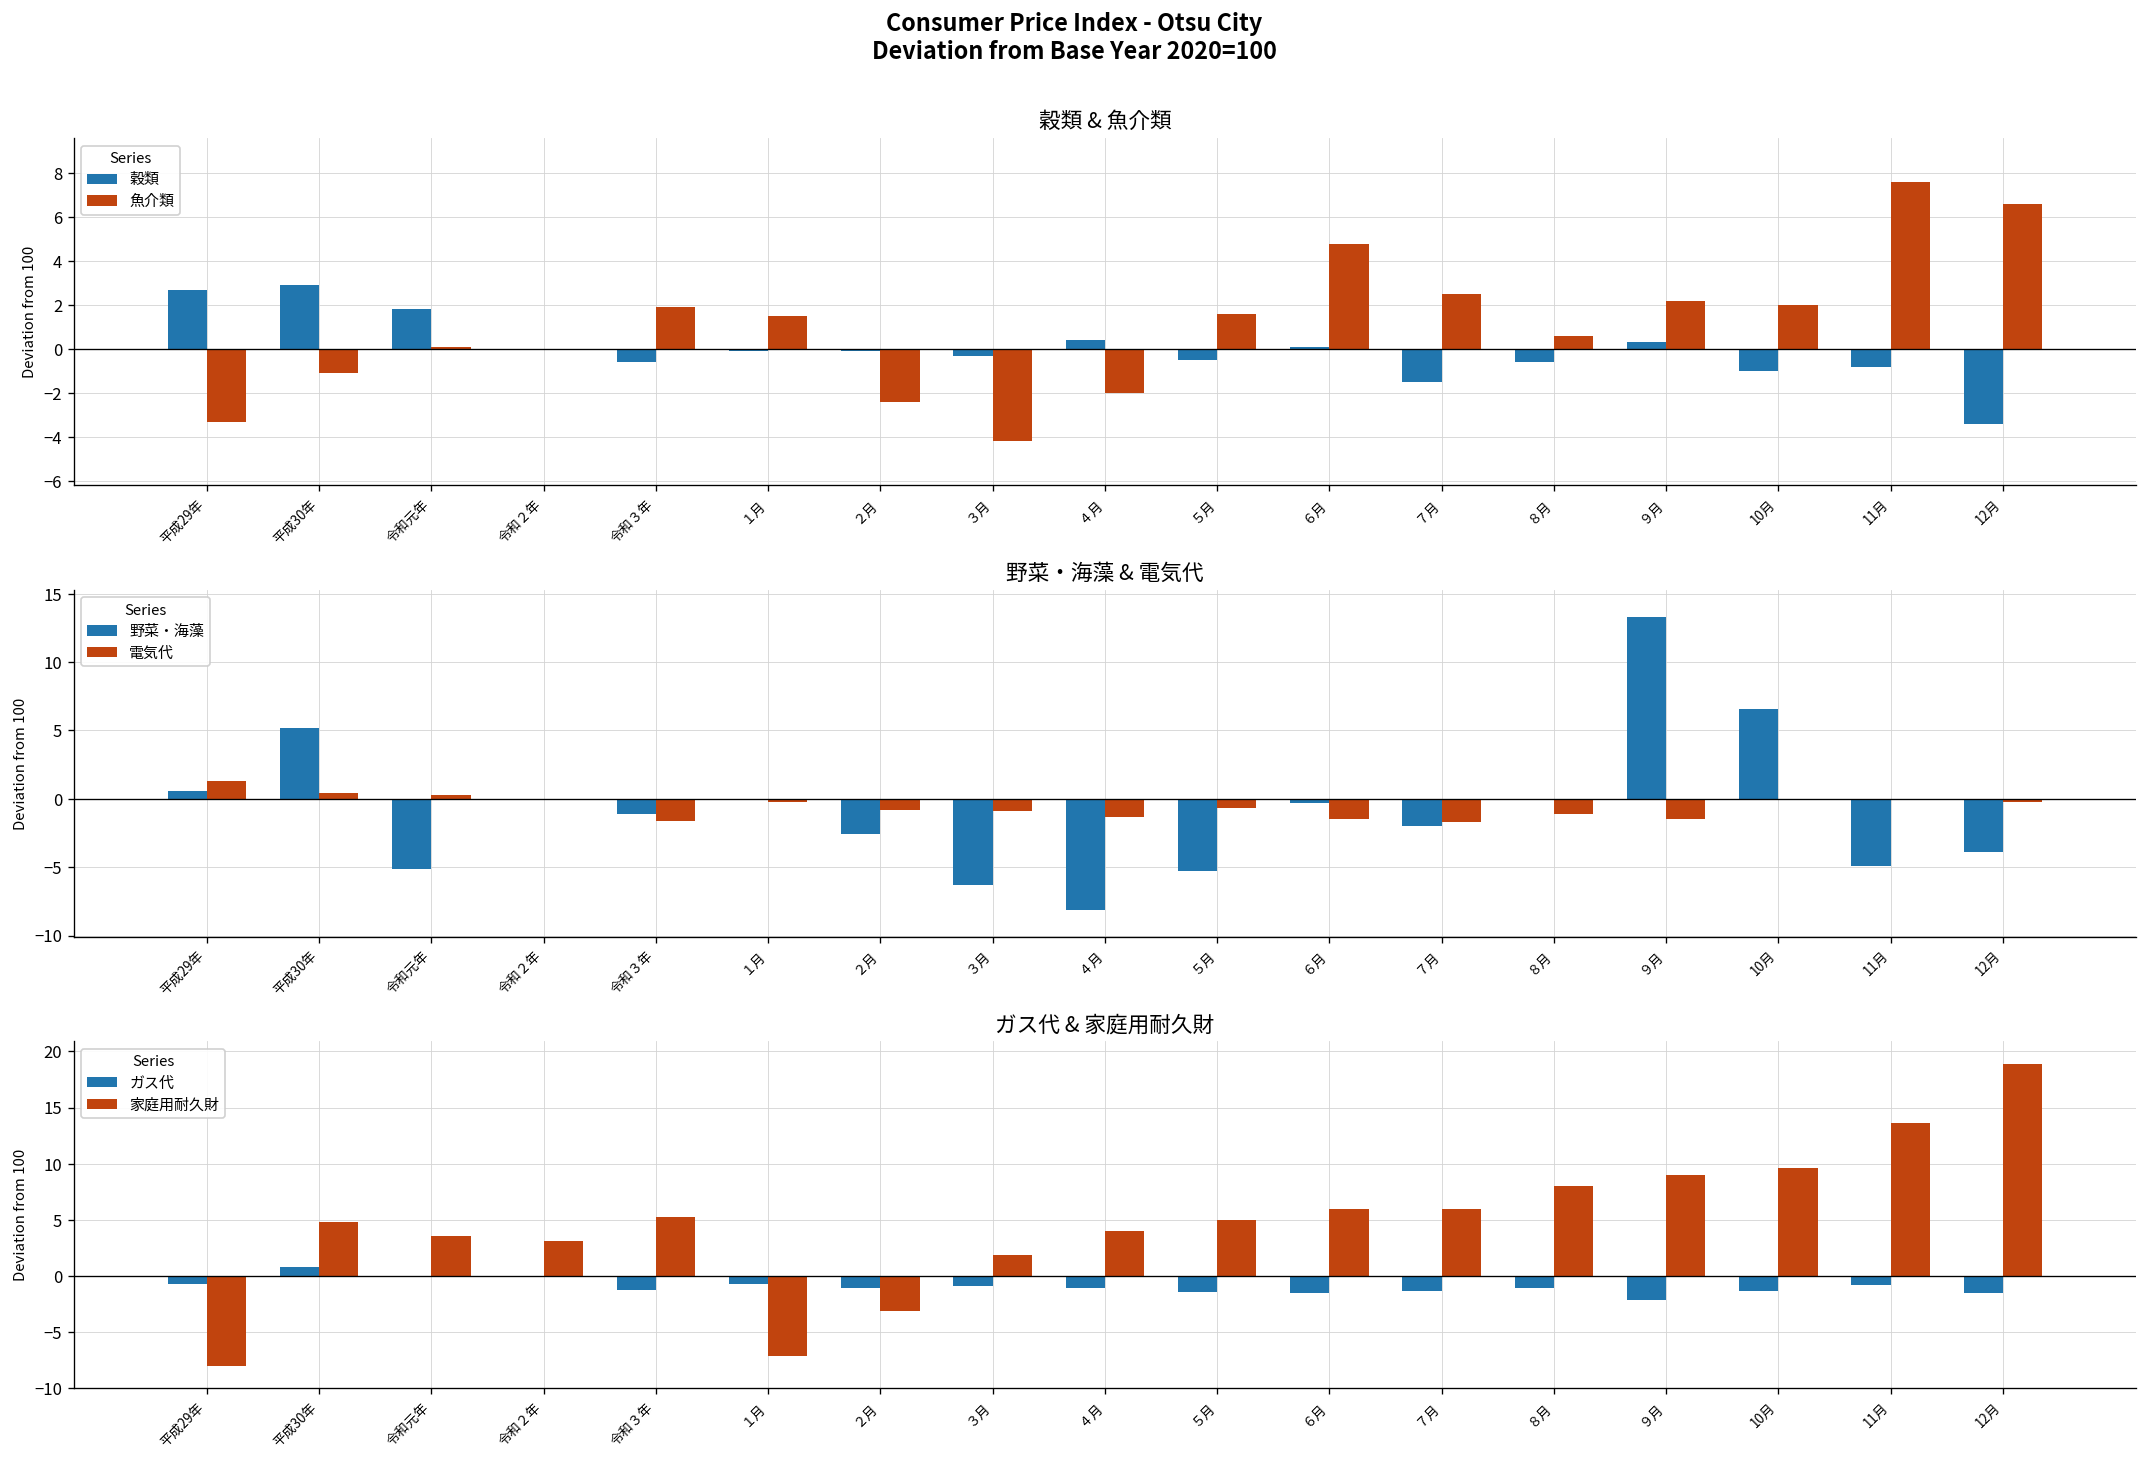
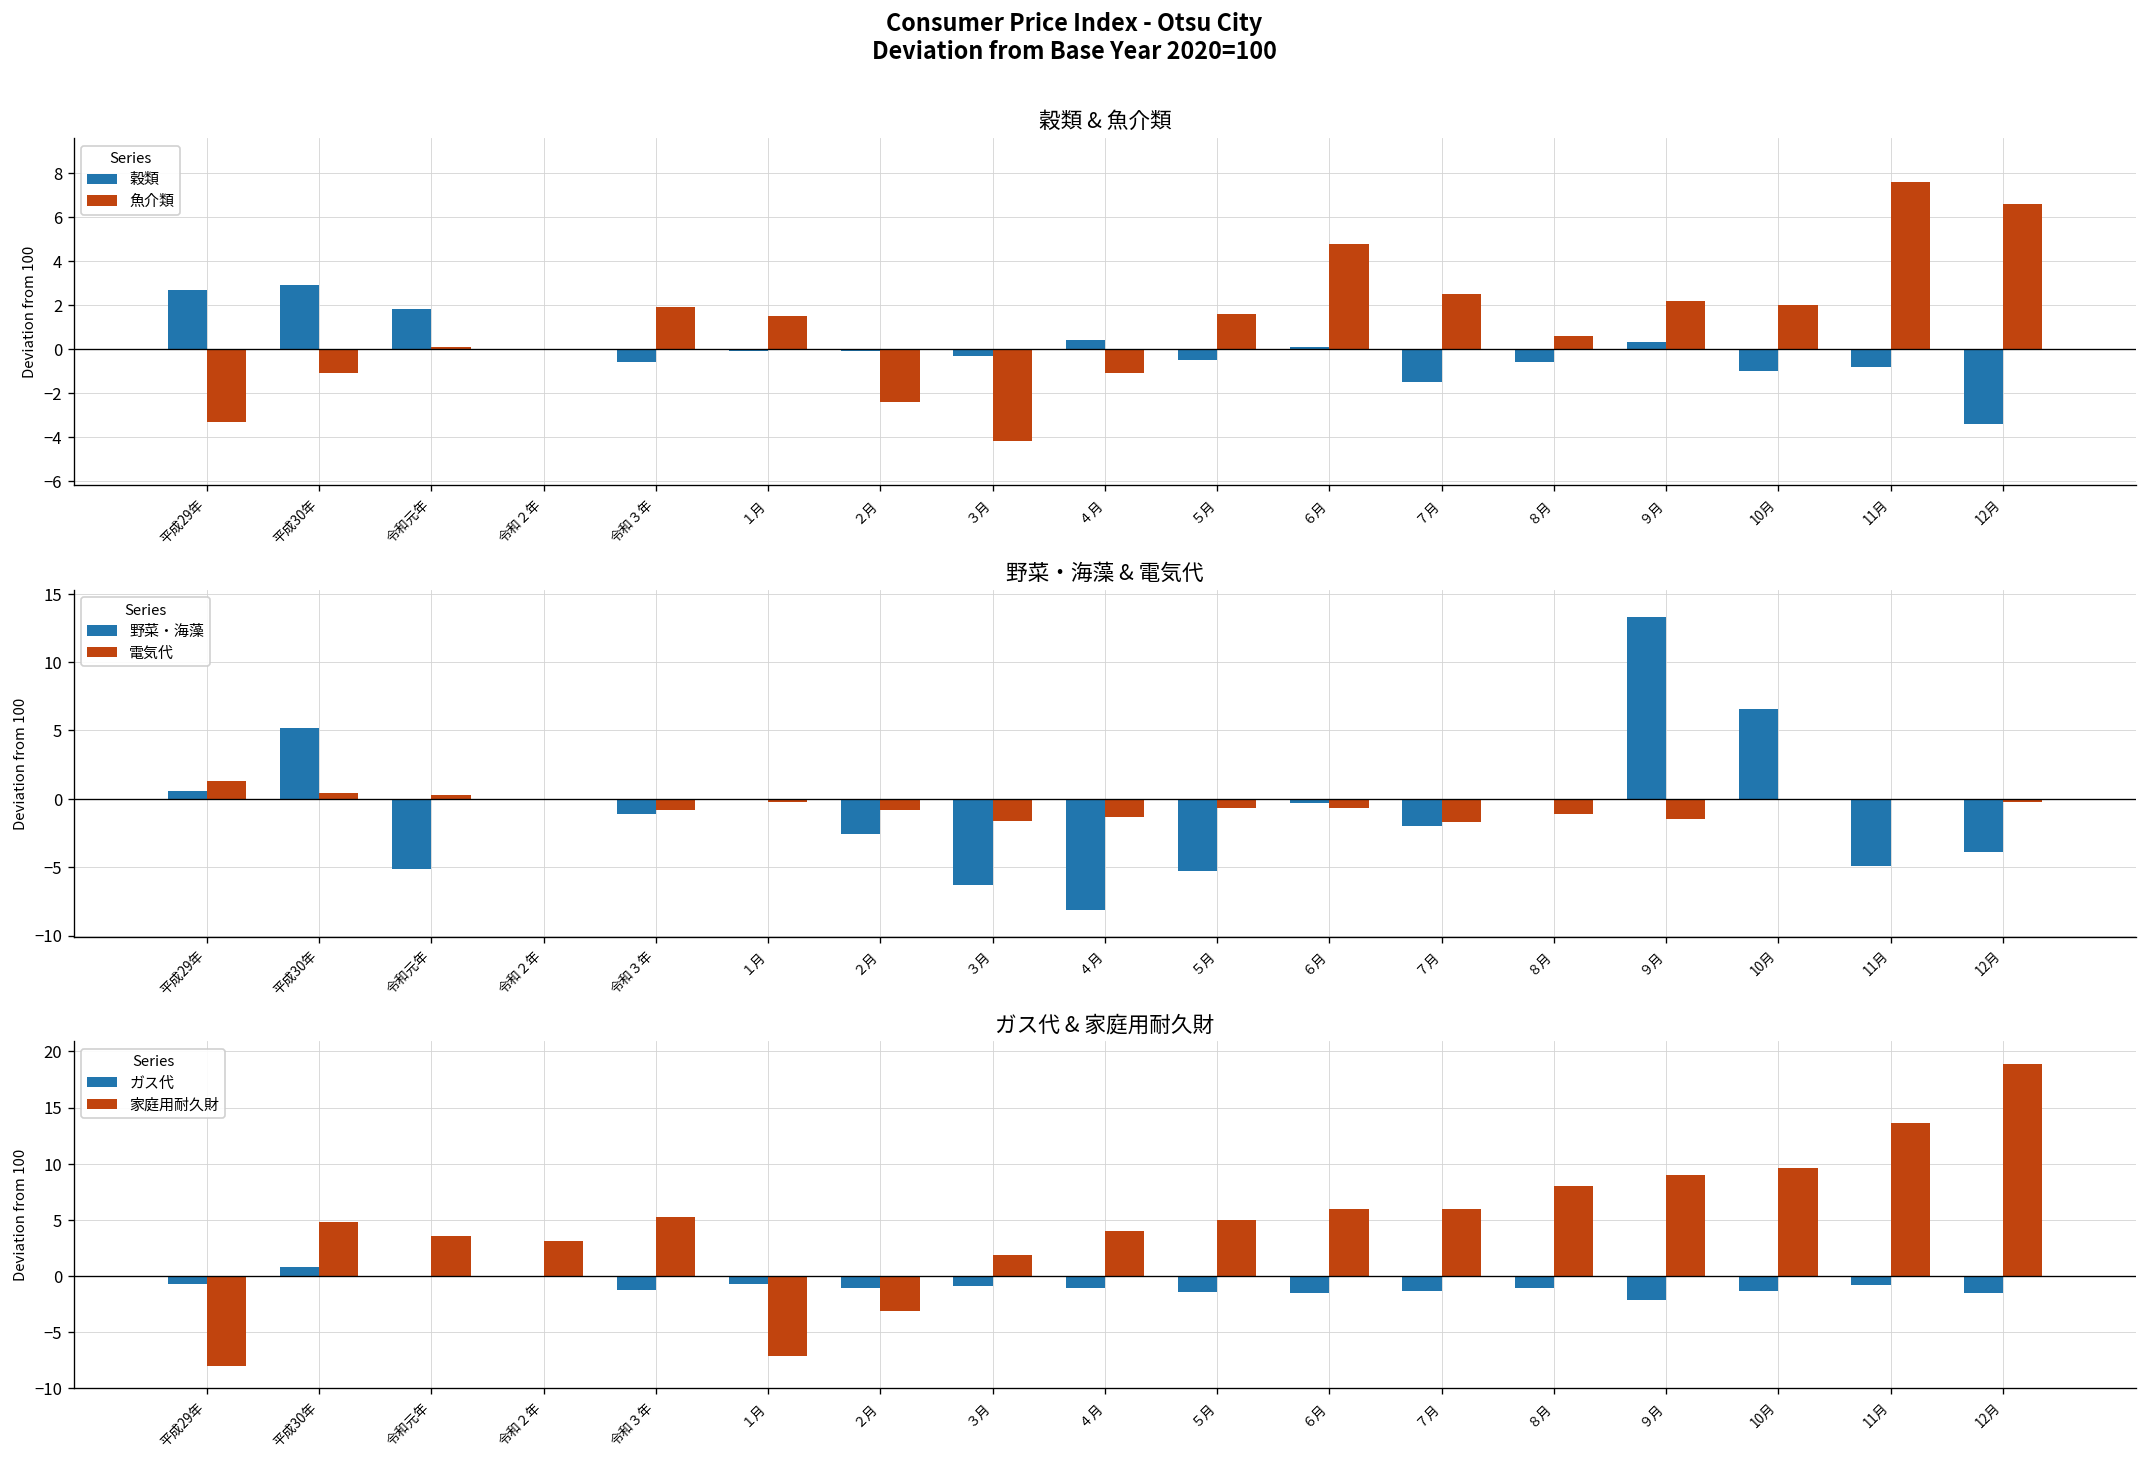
穀類 & 魚介類, 魚介類, ４月: -2.0 -> -1.1
野菜・海藻 & 電気代, 電気代, 令和３年: -1.6 -> -0.8
野菜・海藻 & 電気代, 電気代, ３月: -0.9 -> -1.6
野菜・海藻 & 電気代, 電気代, ６月: -1.5 -> -0.7
